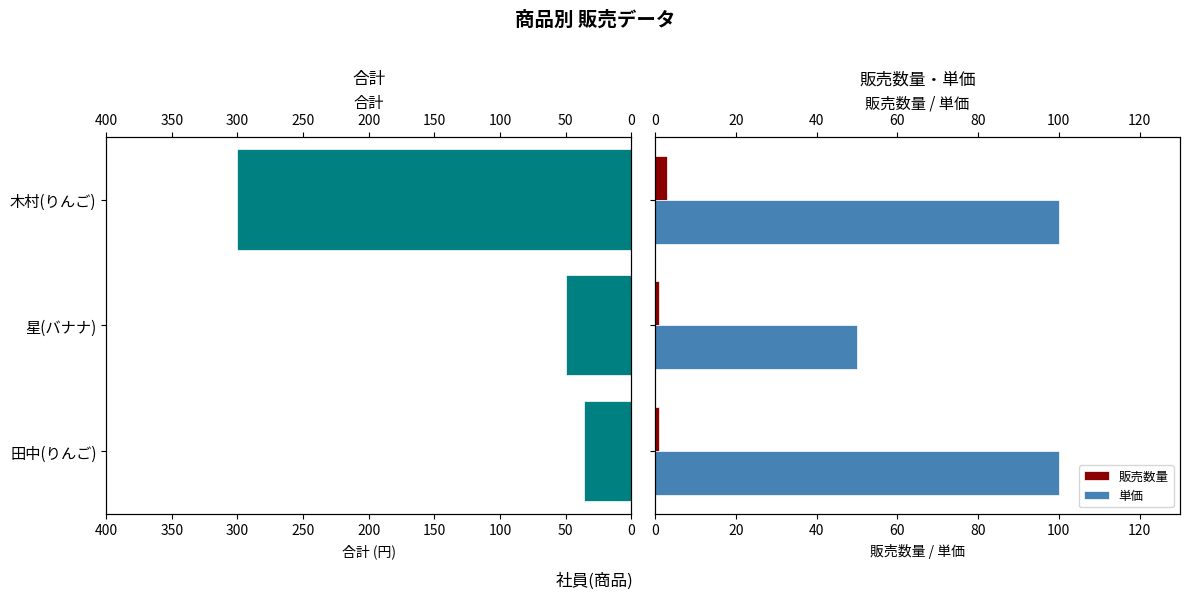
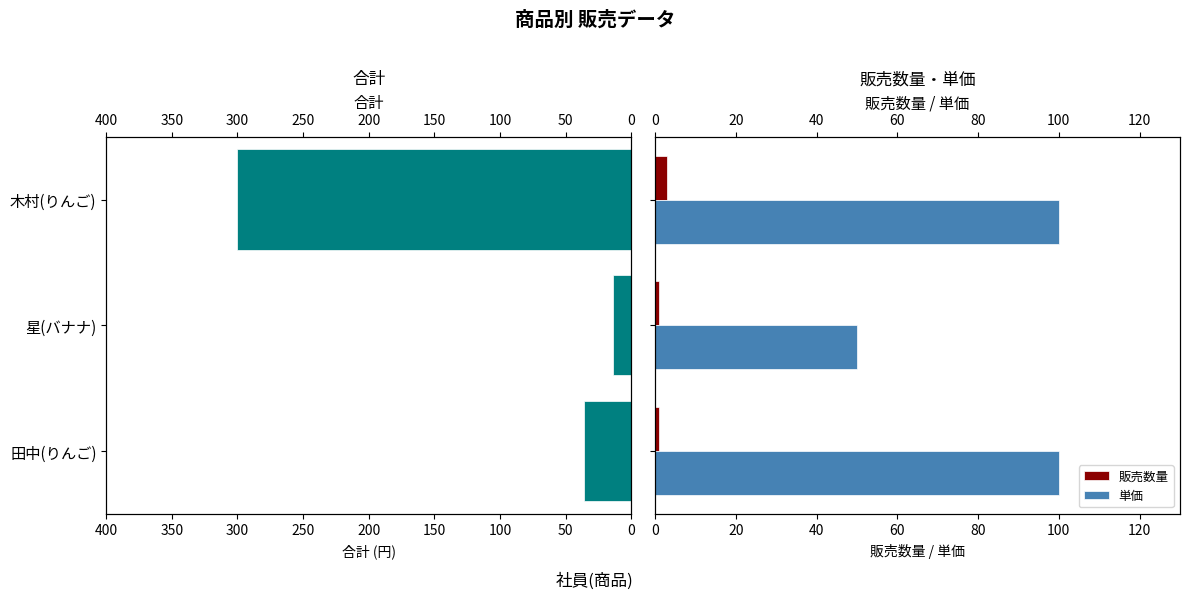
合計, 星(バナナ): 50 -> 14
